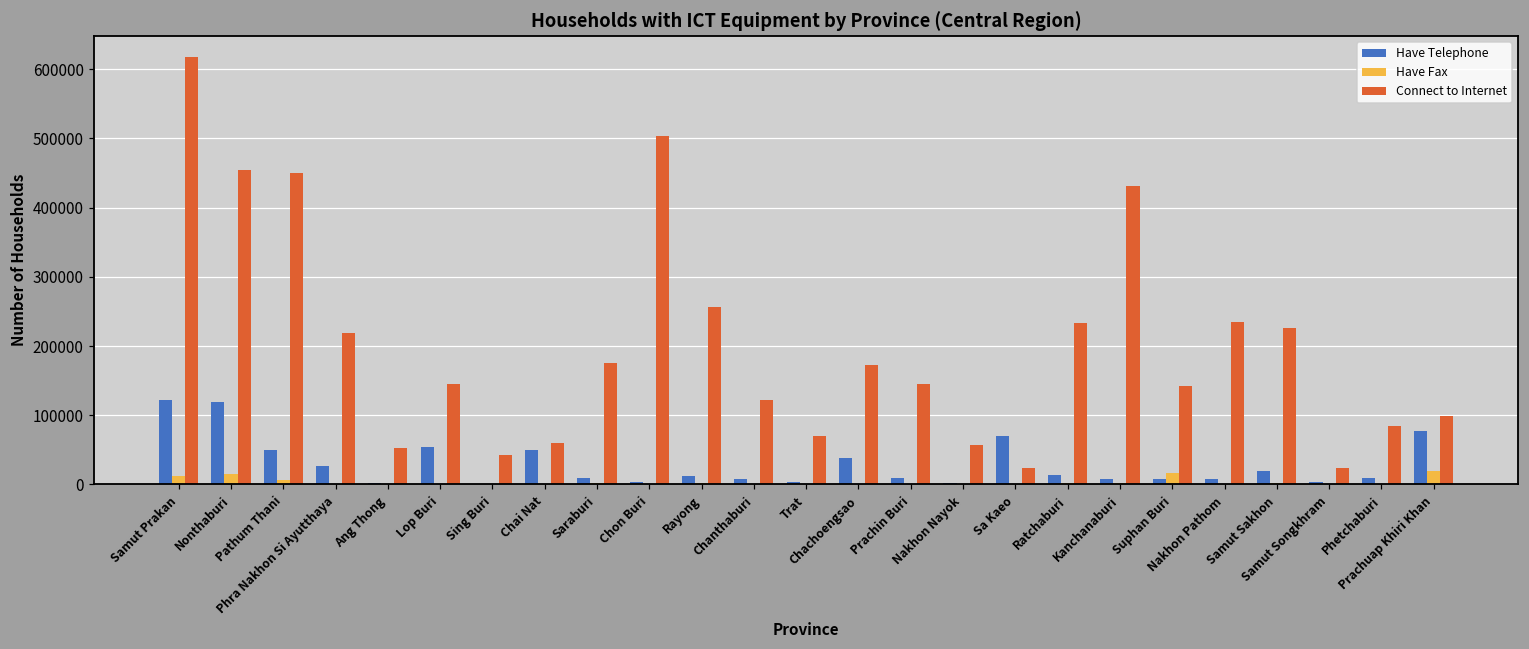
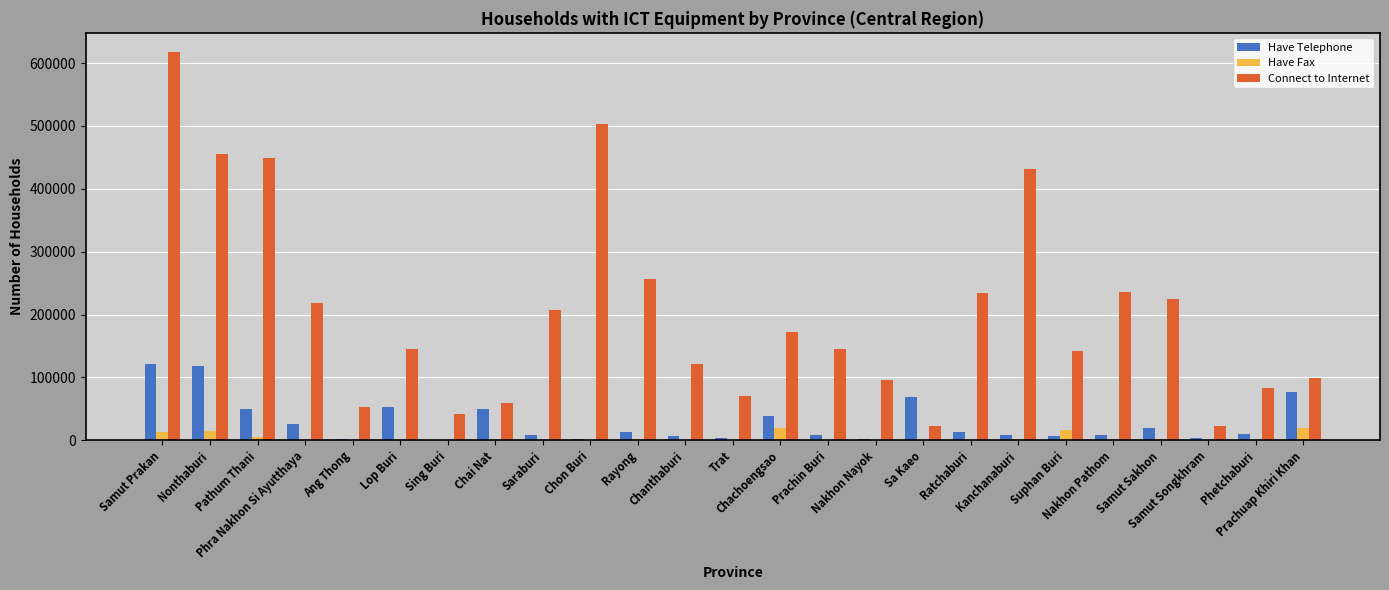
Connect to Internet, Saraburi: 180000 -> 210000
Have Fax, Chachoengsao: 0 -> 20000
Connect to Internet, Nakhon Nayok: 60000 -> 100000
